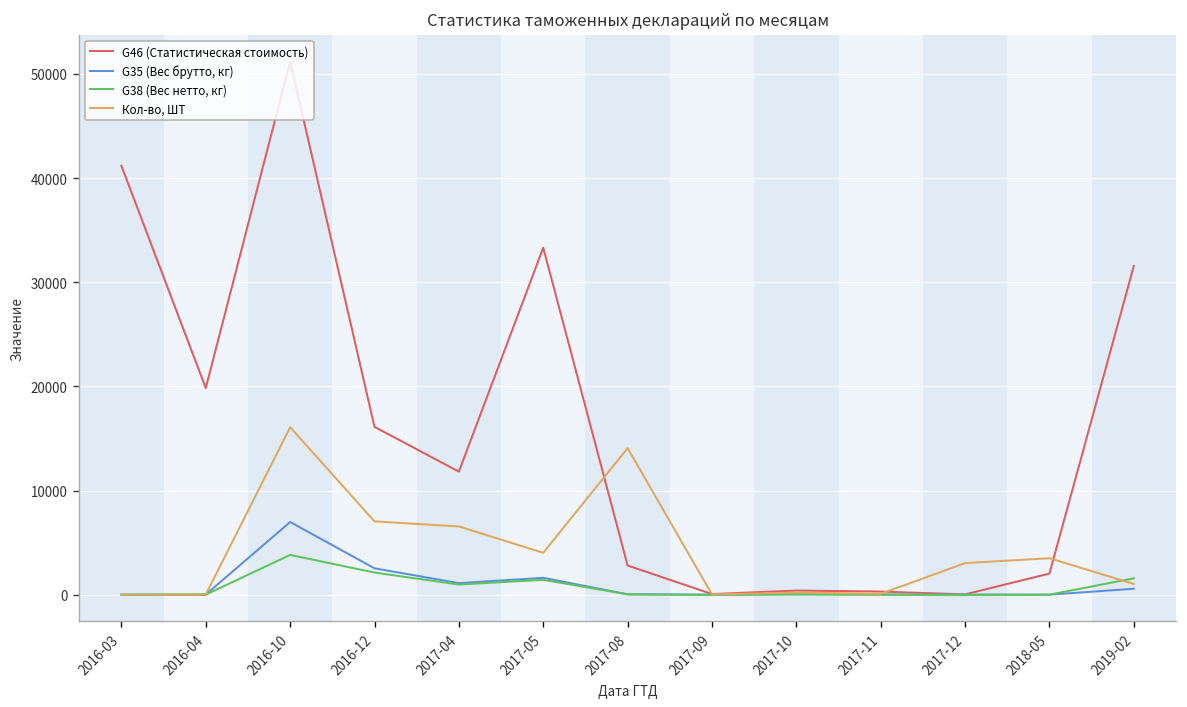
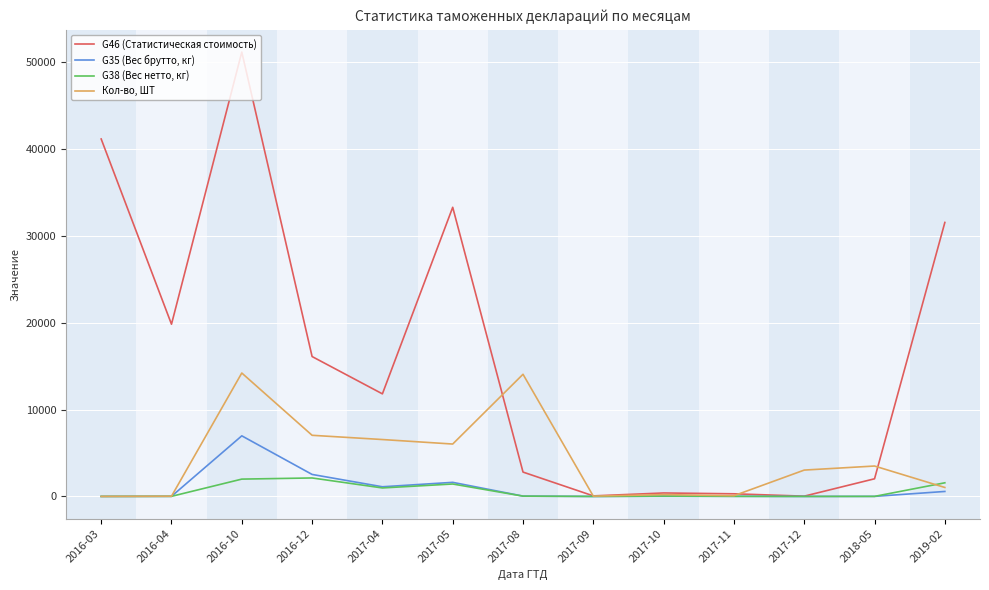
G38 (Вес нетто, кг), 2016-10: 4000 -> 2000
Кол-во, ШТ, 2016-10: 16000 -> 14000
Кол-во, ШТ, 2017-05: 4000 -> 6000
